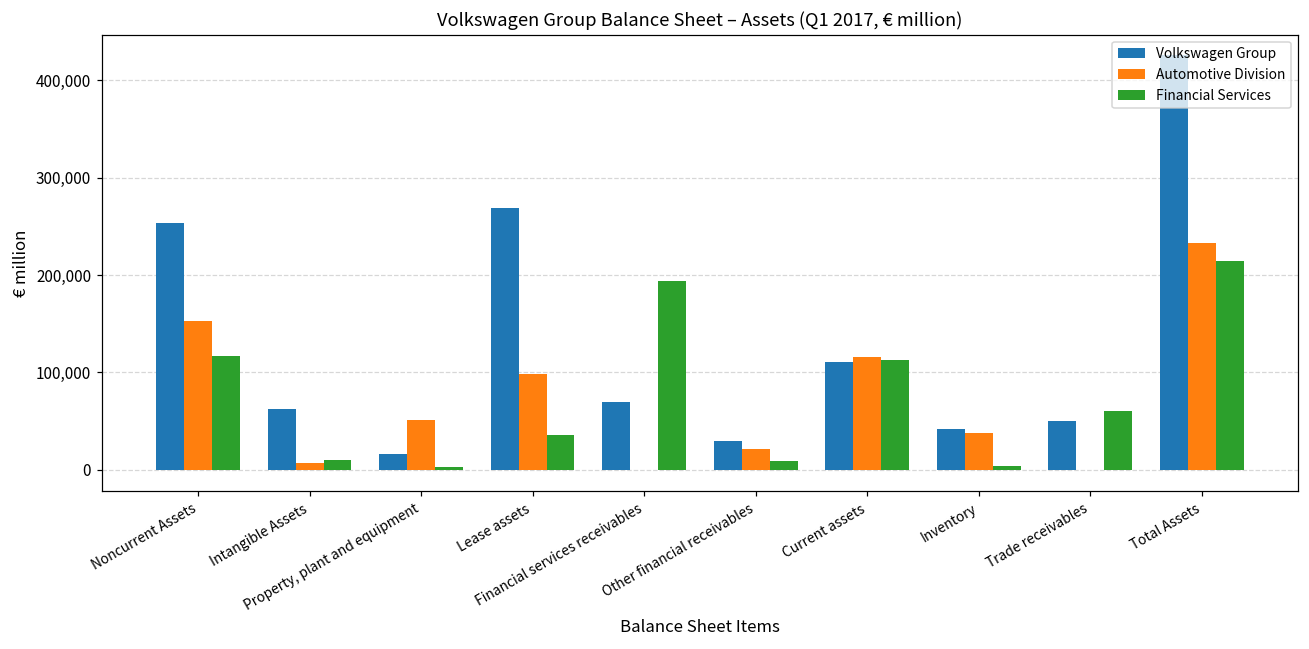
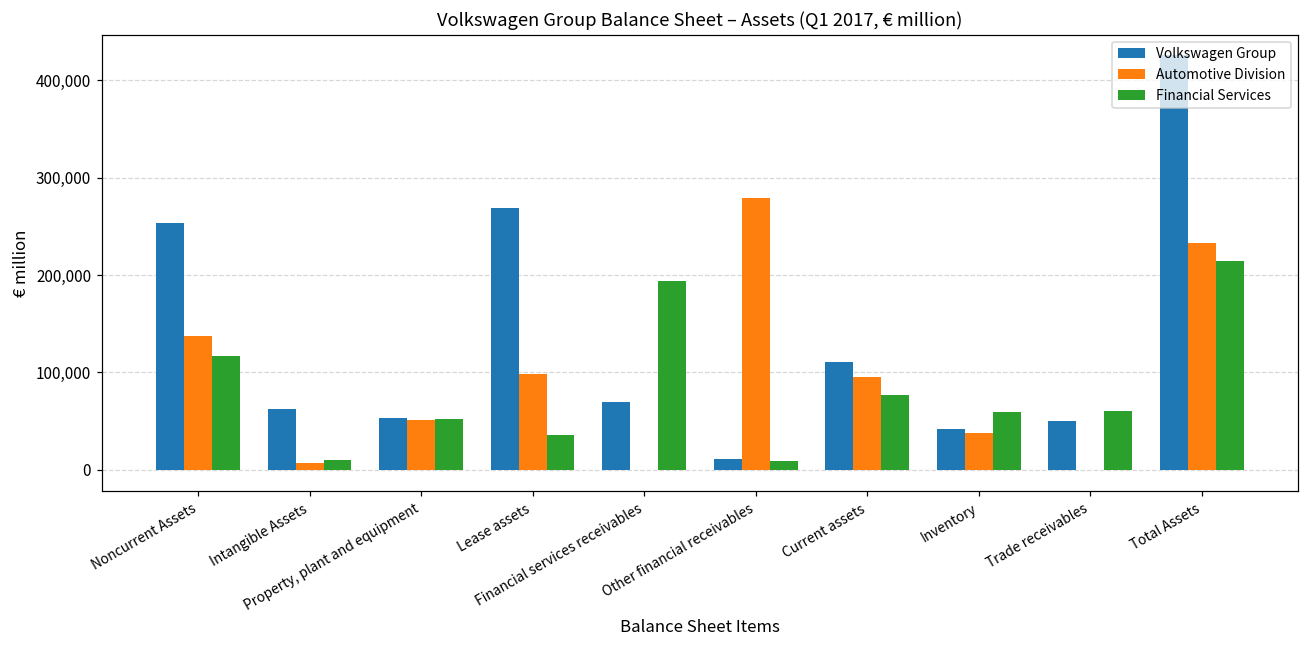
Automotive Division, Noncurrent Assets: 150,000 -> 140,000
Volkswagen Group, Property, plant and equipment: 20,000 -> 50,000
Financial Services, Property, plant and equipment: 0 -> 50,000
Volkswagen Group, Other financial receivables: 30,000 -> 10,000
Automotive Division, Other financial receivables: 20,000 -> 280,000
Automotive Division, Current assets: 120,000 -> 100,000
Financial Services, Current assets: 110,000 -> 80,000
Financial Services, Inventory: 0 -> 60,000
